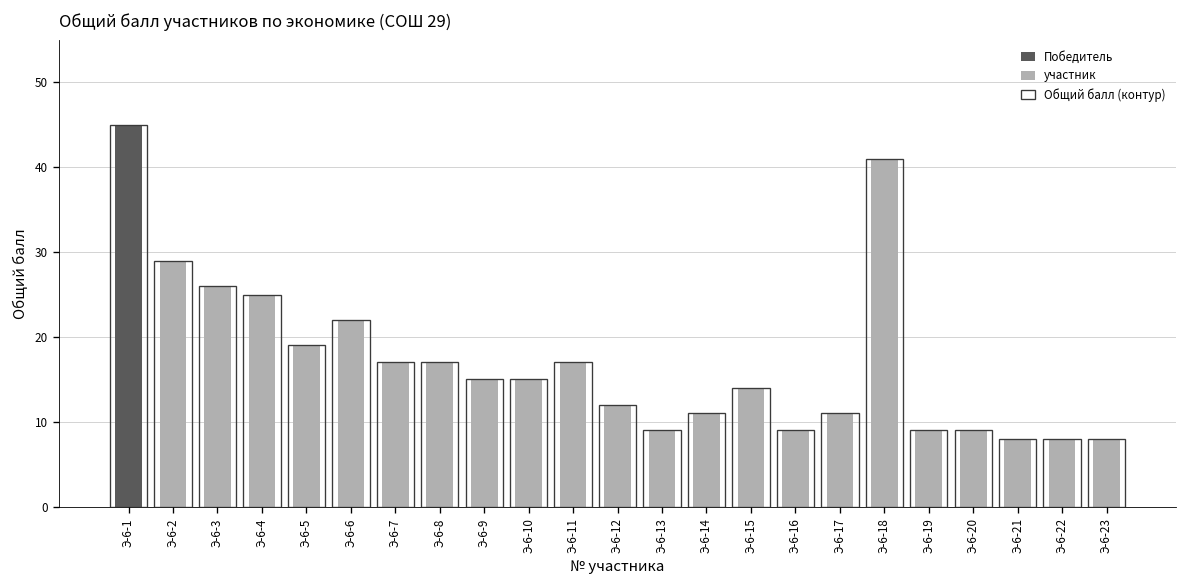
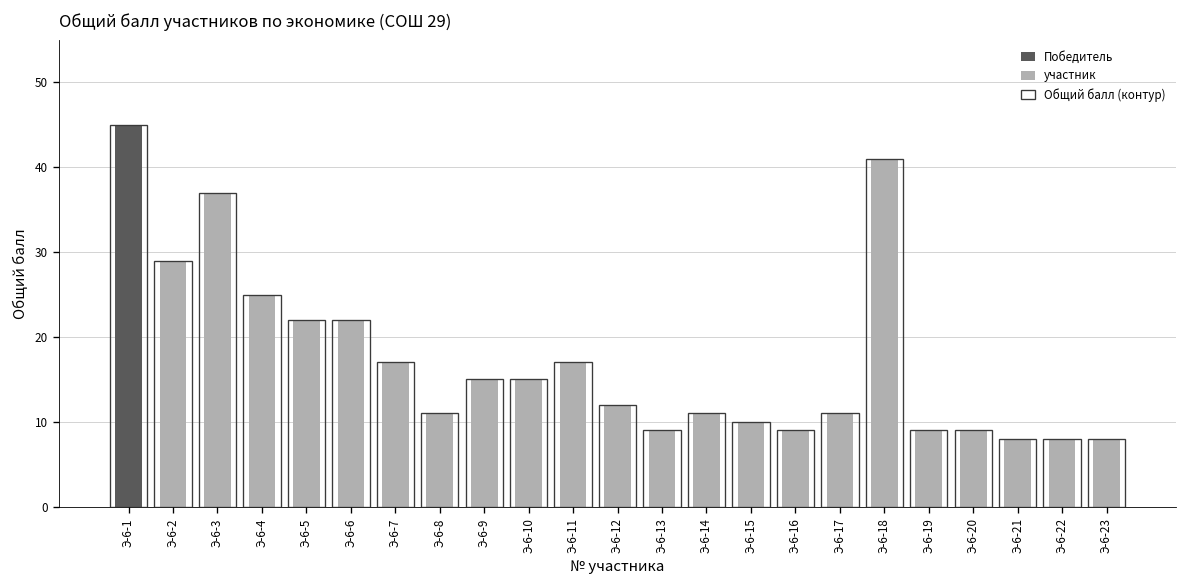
Общий балл (контур), Э-6-3: 26 -> 37
Общий балл (контур), Э-6-5: 19 -> 22
Общий балл (контур), Э-6-8: 17 -> 11
Общий балл (контур), Э-6-15: 14 -> 10
